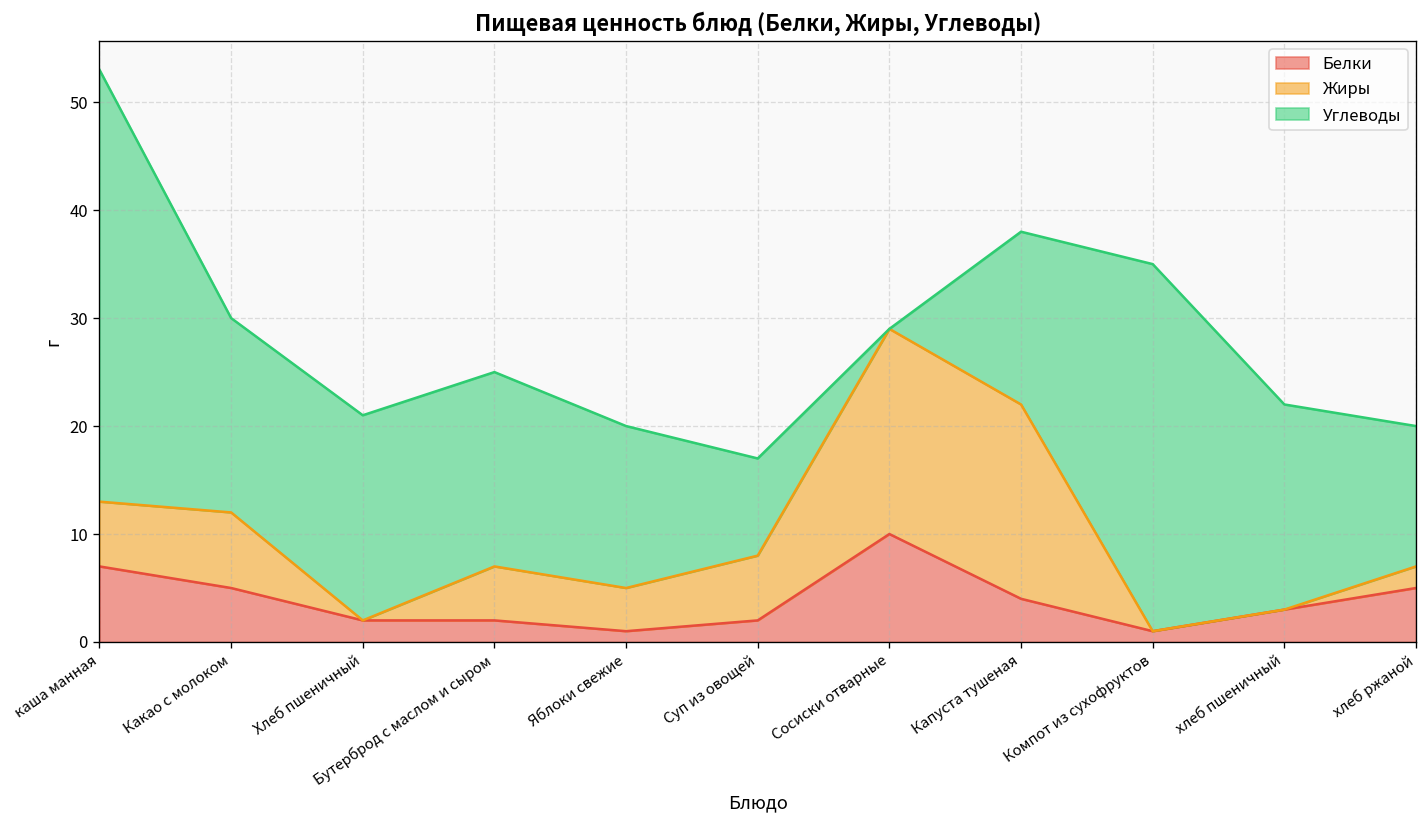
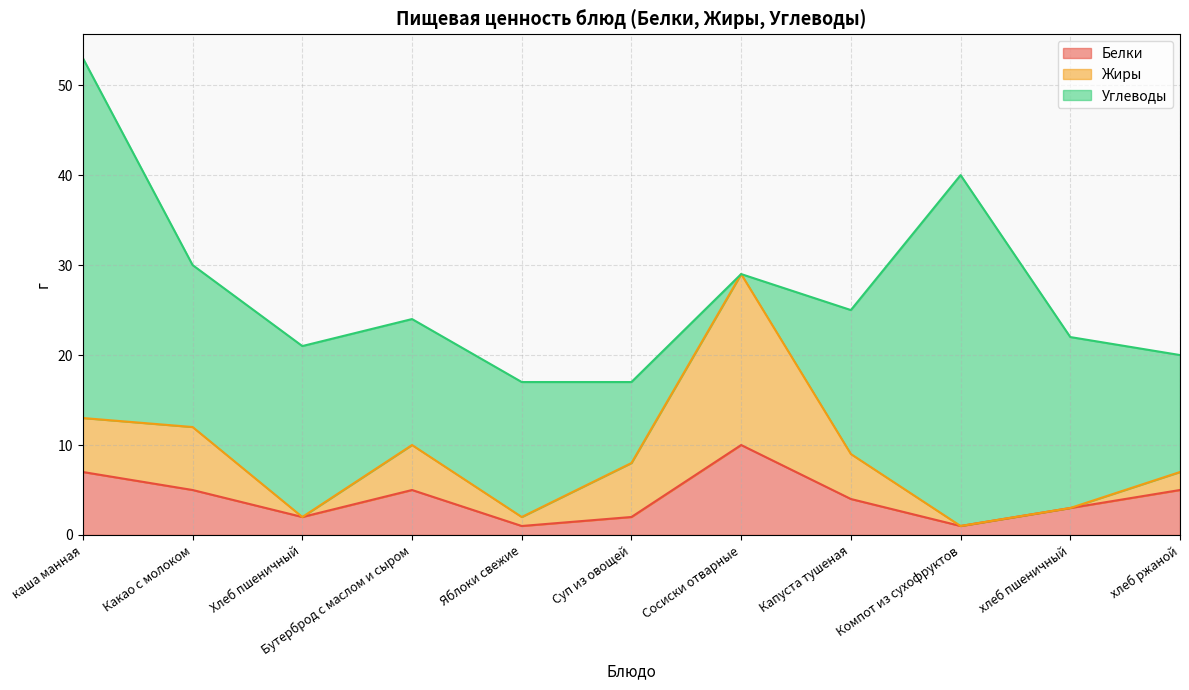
Белки, Бутерброд с маслом и сыром: 2 -> 5
Углеводы, Бутерброд с маслом и сыром: 18 -> 14
Жиры, Яблоки свежие: 4 -> 1
Жиры, Капуста тушеная: 18 -> 5
Углеводы, Компот из сухофруктов: 34 -> 39
